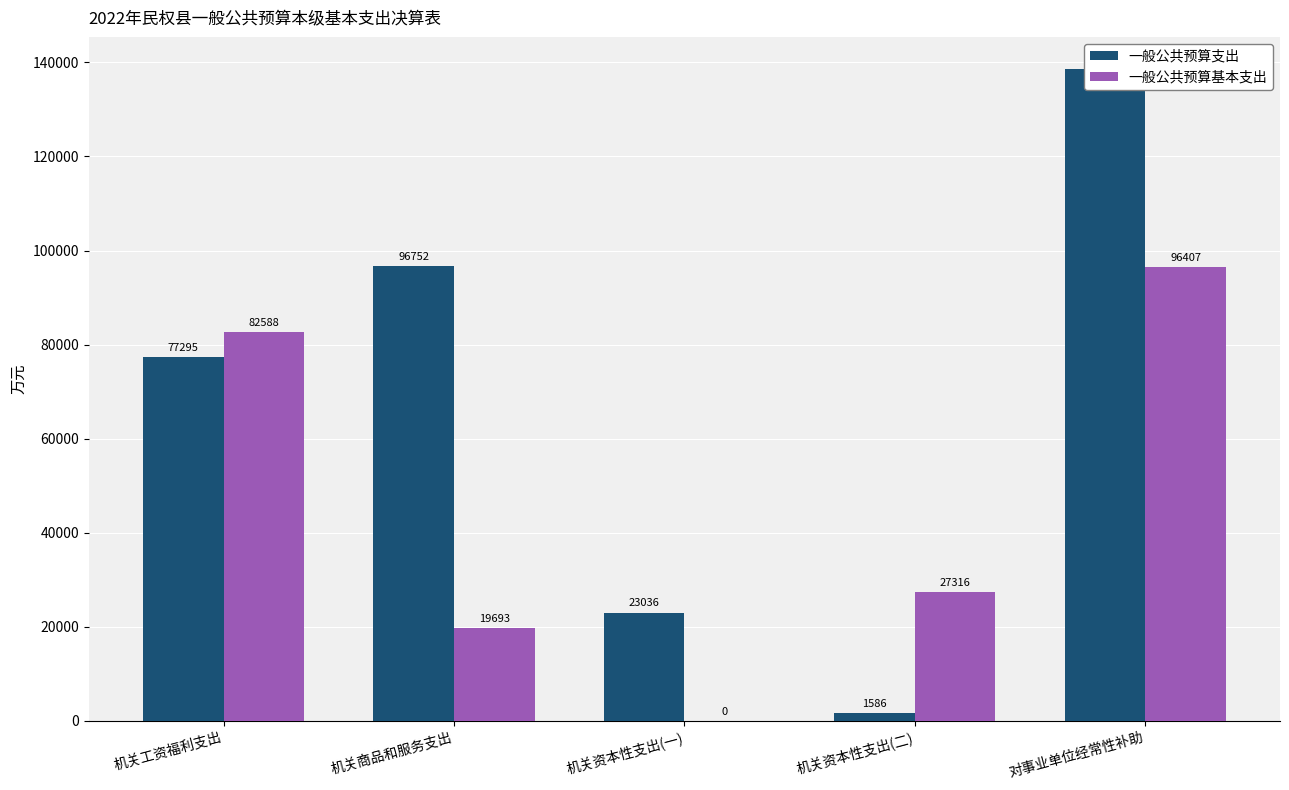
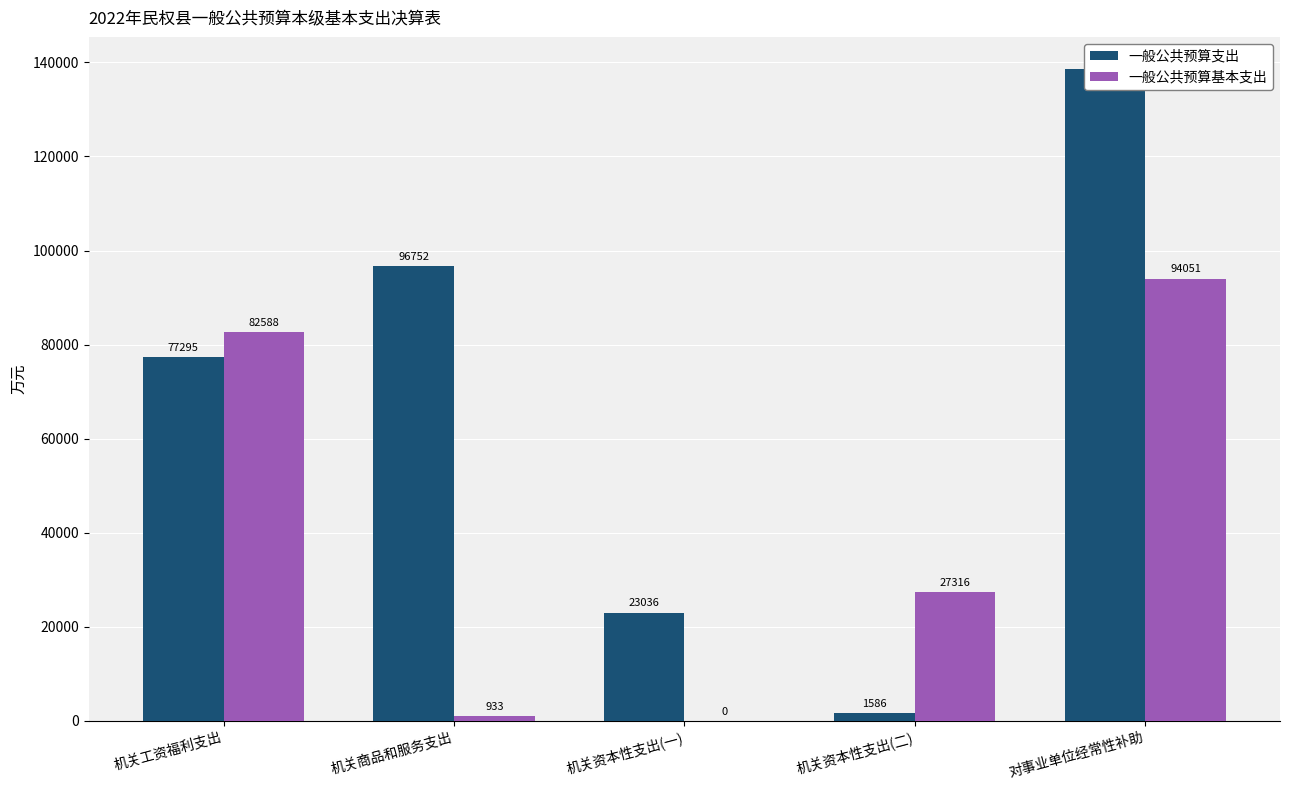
一般公共预算基本支出, 机关商品和服务支出: 19693 -> 933
一般公共预算基本支出, 对事业单位经常性补助: 96407 -> 94051
